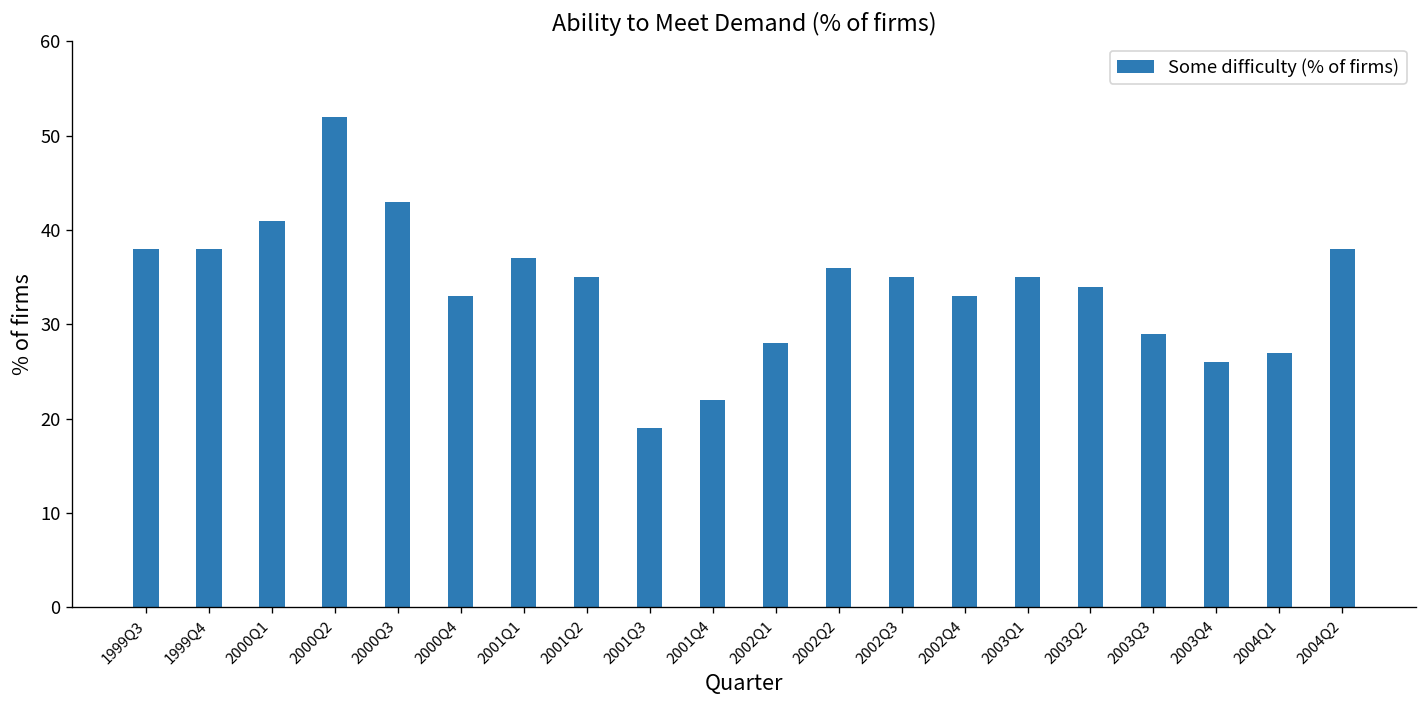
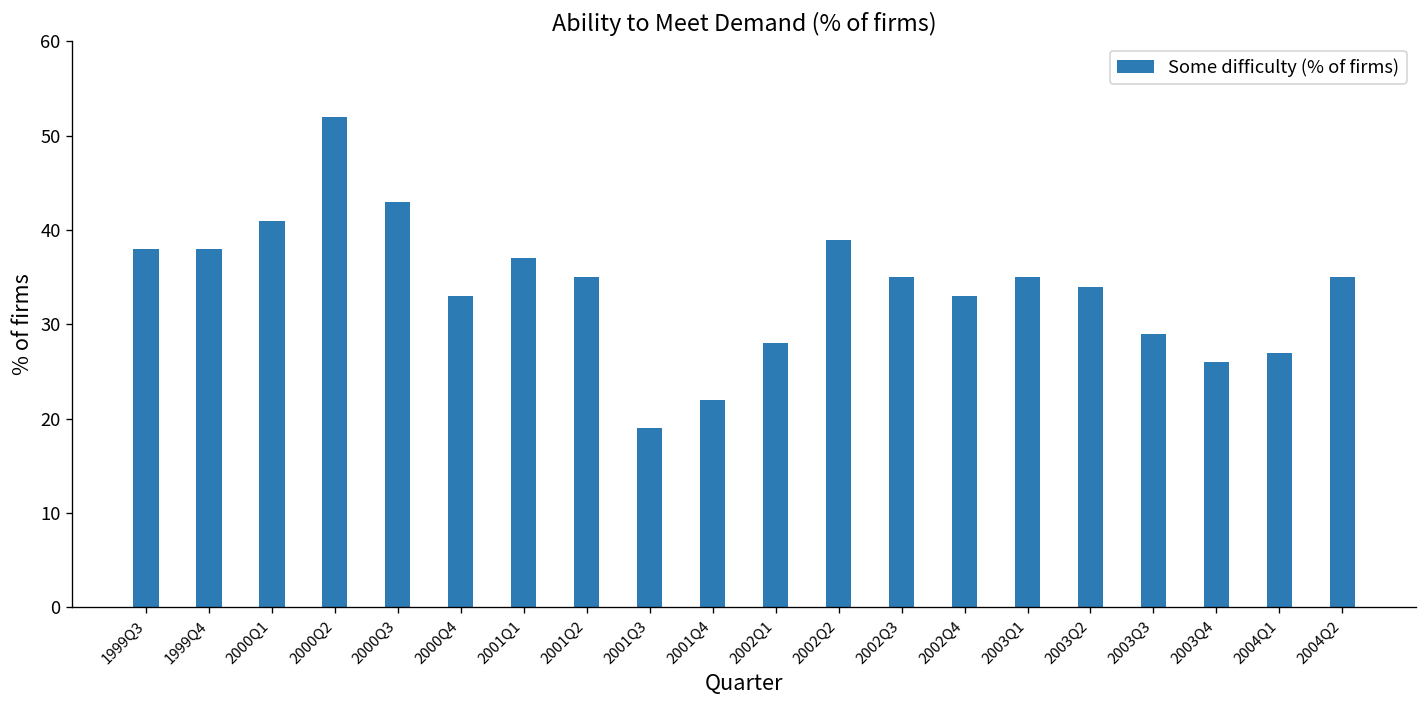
2002Q2: 36 -> 39
2004Q2: 38 -> 35
